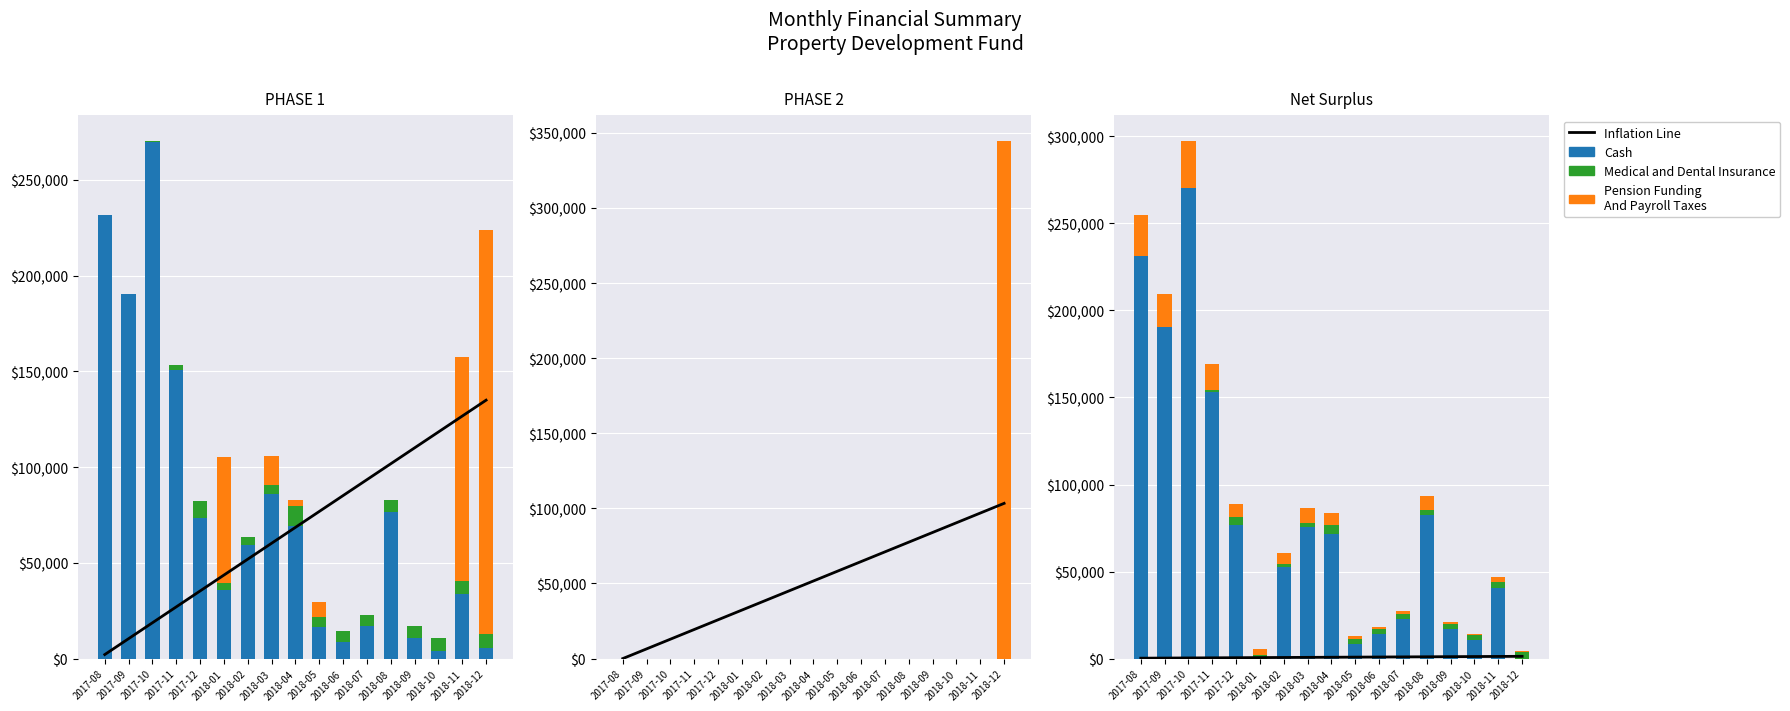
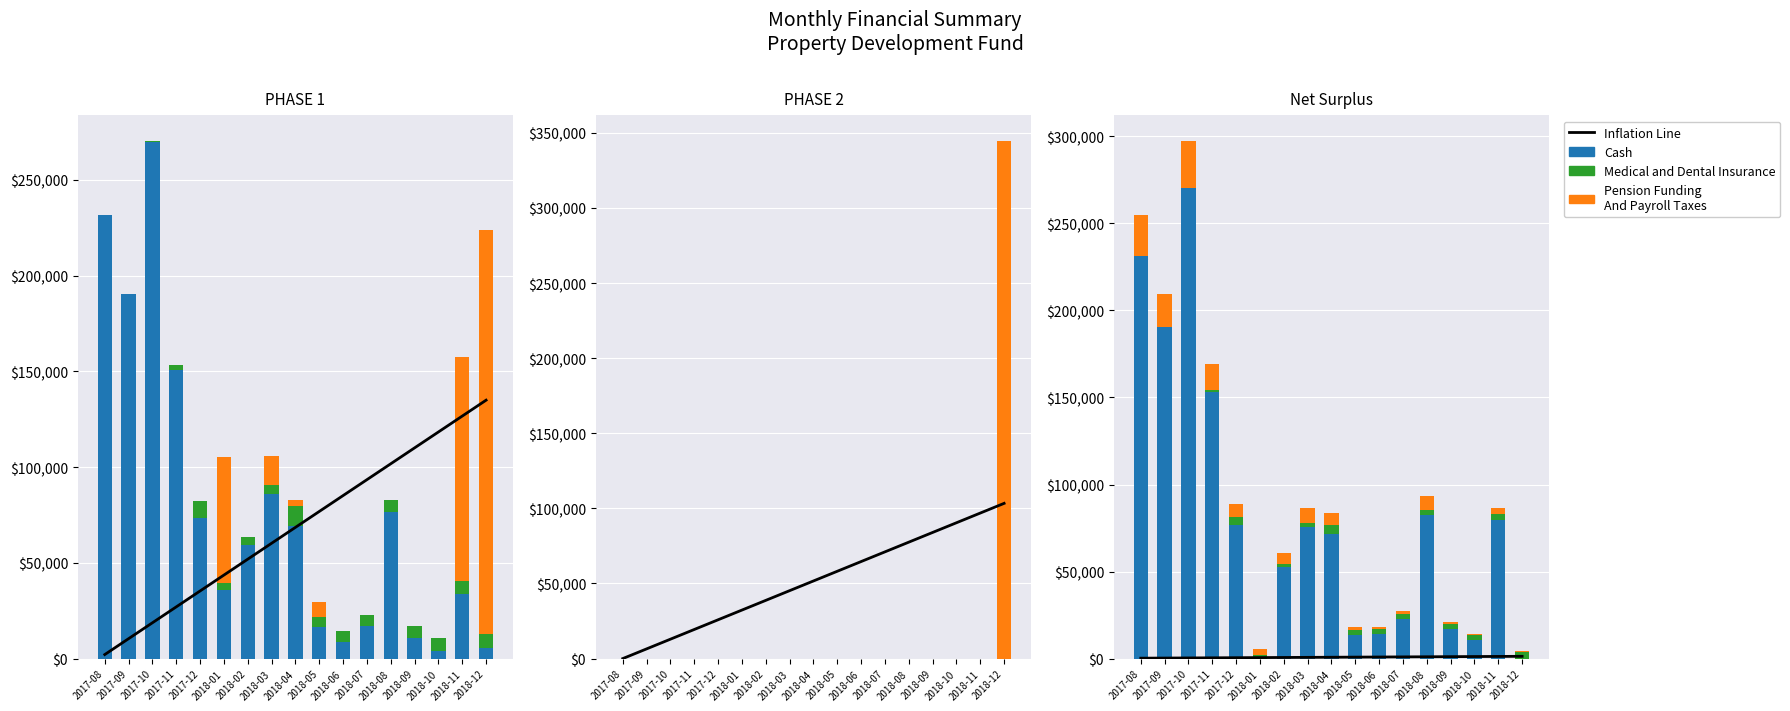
Net Surplus, Cash, 2018-05: $9,000 -> $14,000
Net Surplus, Cash, 2018-11: $40,000 -> $80,000
